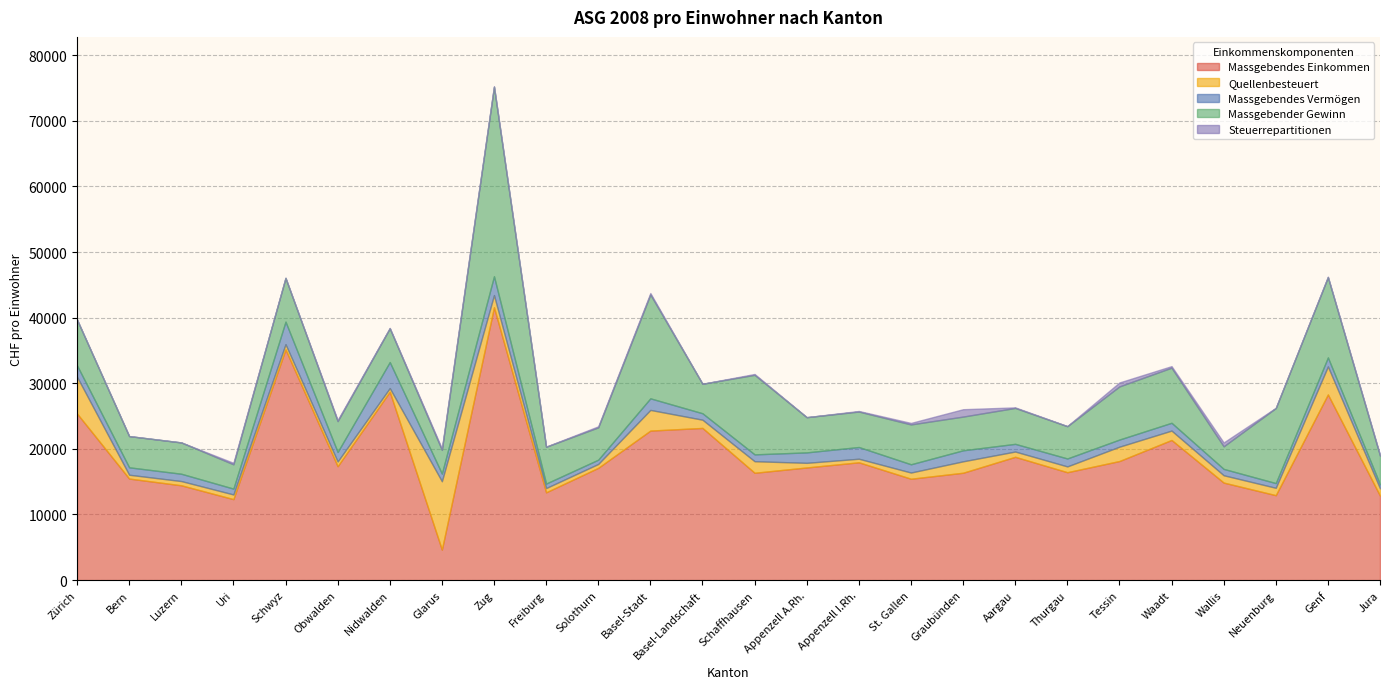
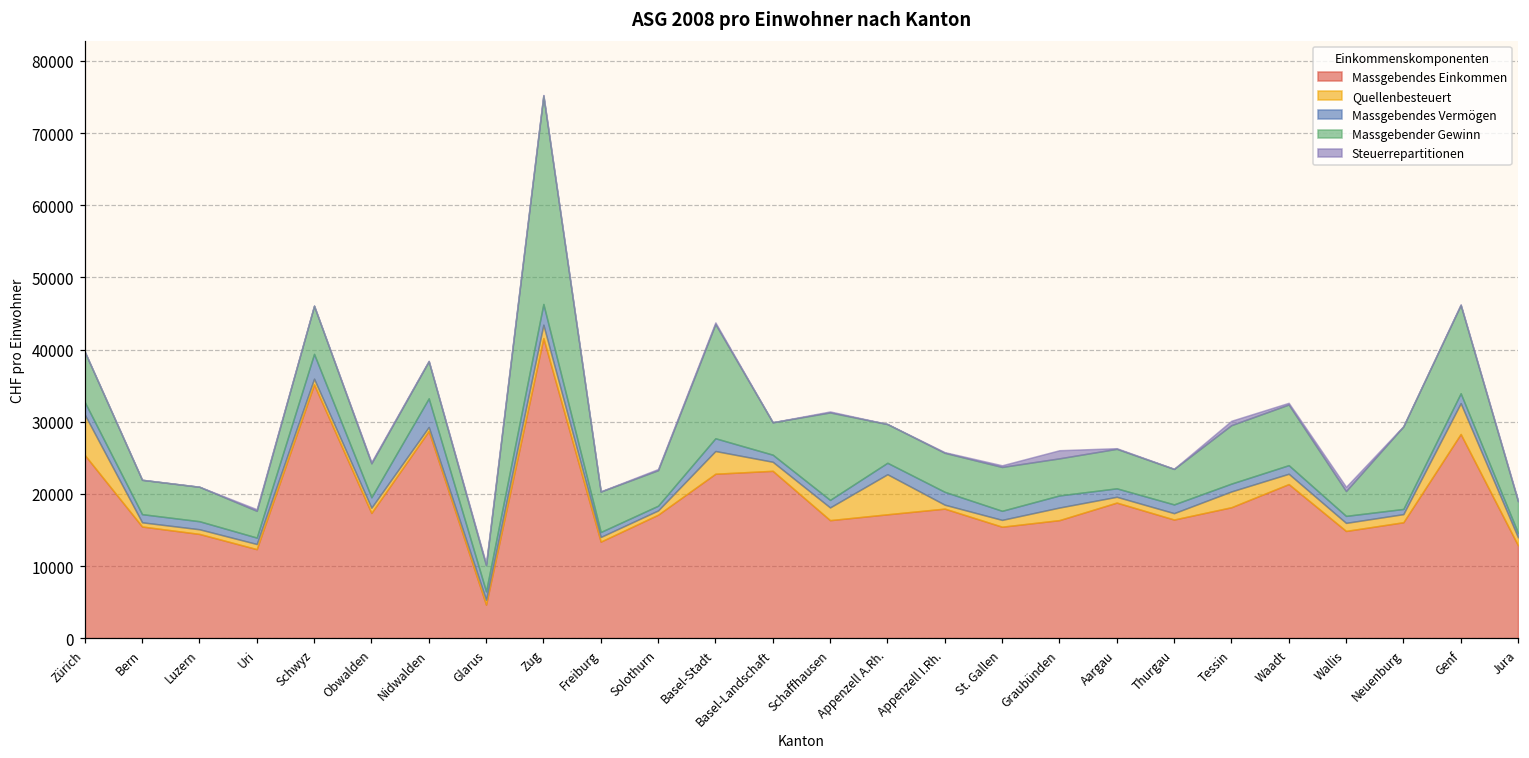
Quellenbesteuert, Glarus: 10000 -> 1000
Quellenbesteuert, Appenzell A.Rh.: 1000 -> 6000
Massgebendes Einkommen, Neuenburg: 13000 -> 16000
